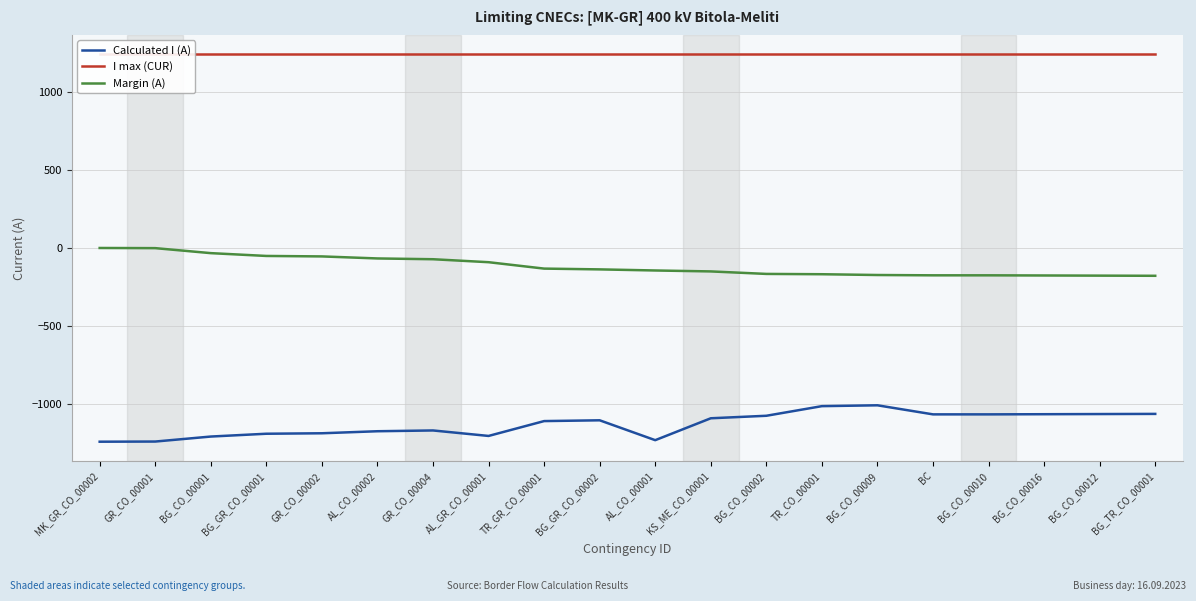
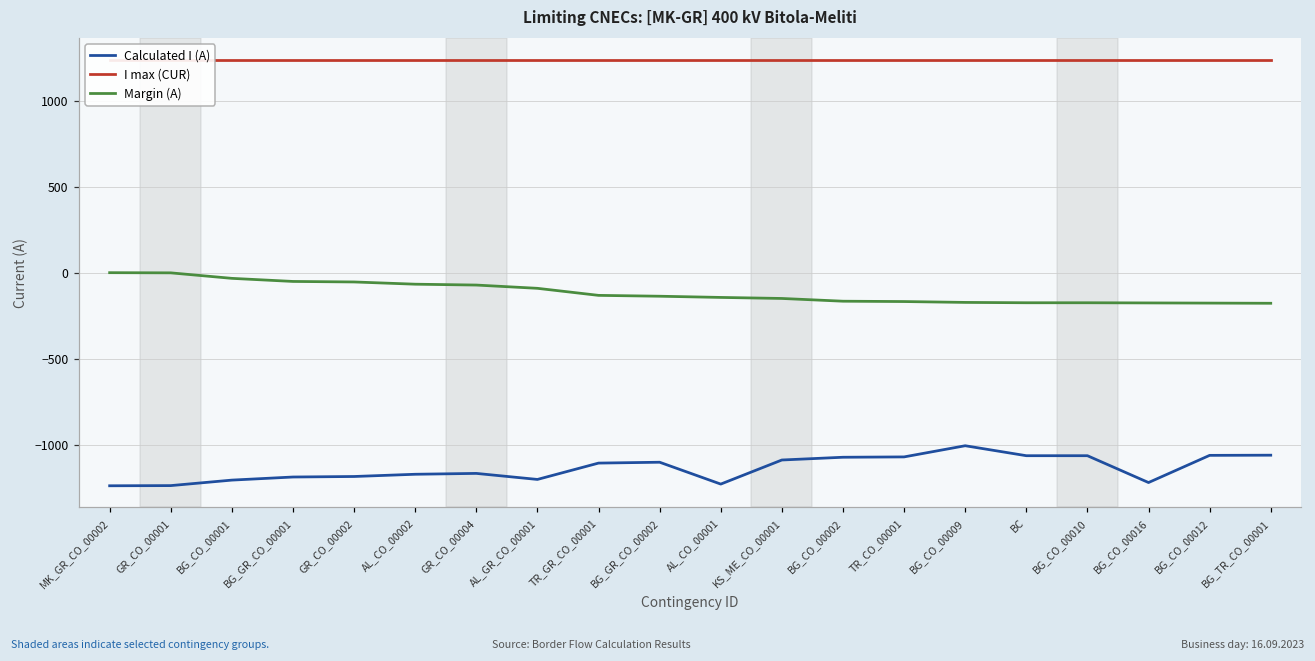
Calculated I (A), TR_CO_00001: -1010 -> -1070
Calculated I (A), BG_CO_00016: -1060 -> -1220
